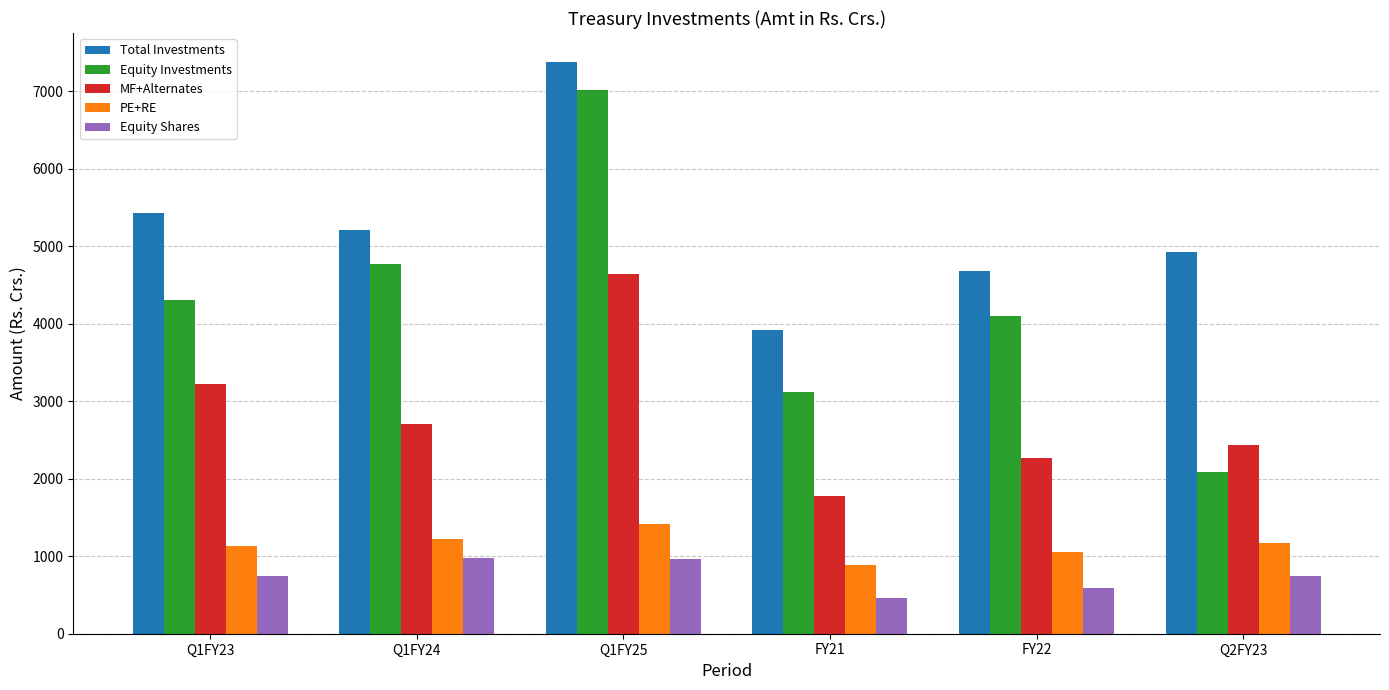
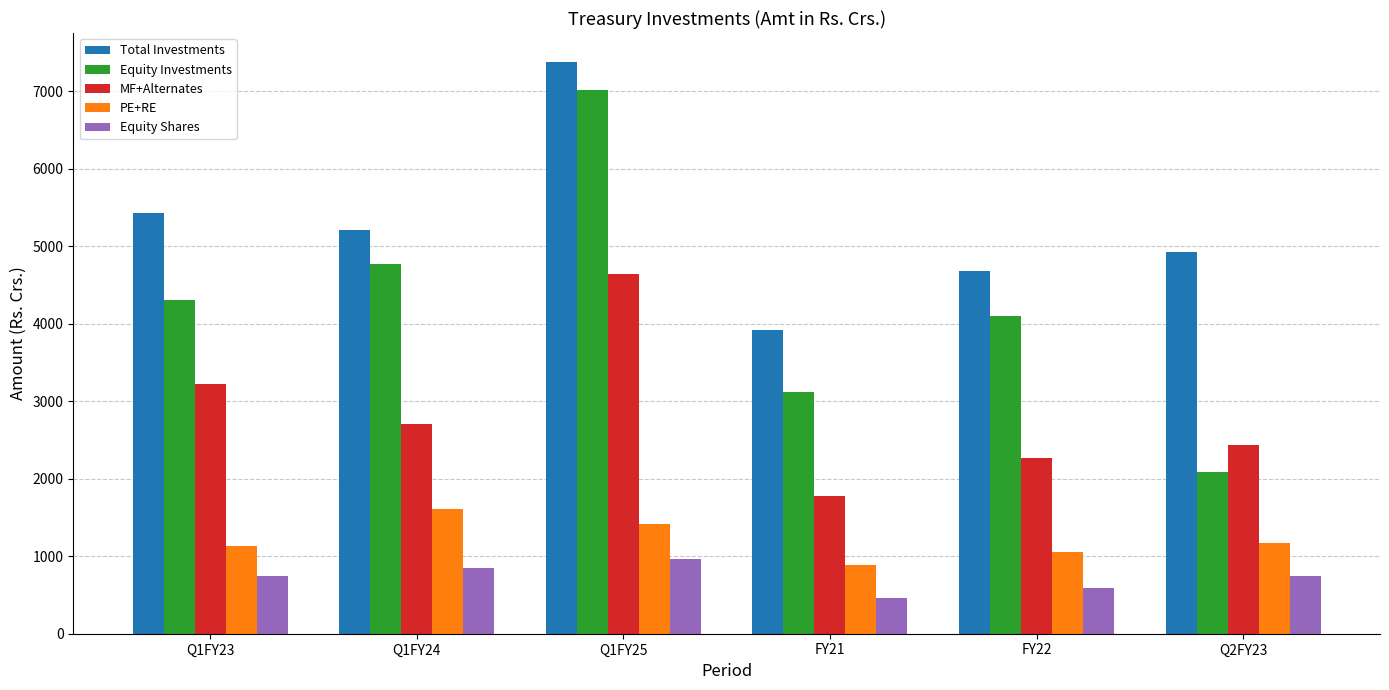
PE+RE, Q1FY24: 1200 -> 1600
Equity Shares, Q1FY24: 1000 -> 800
